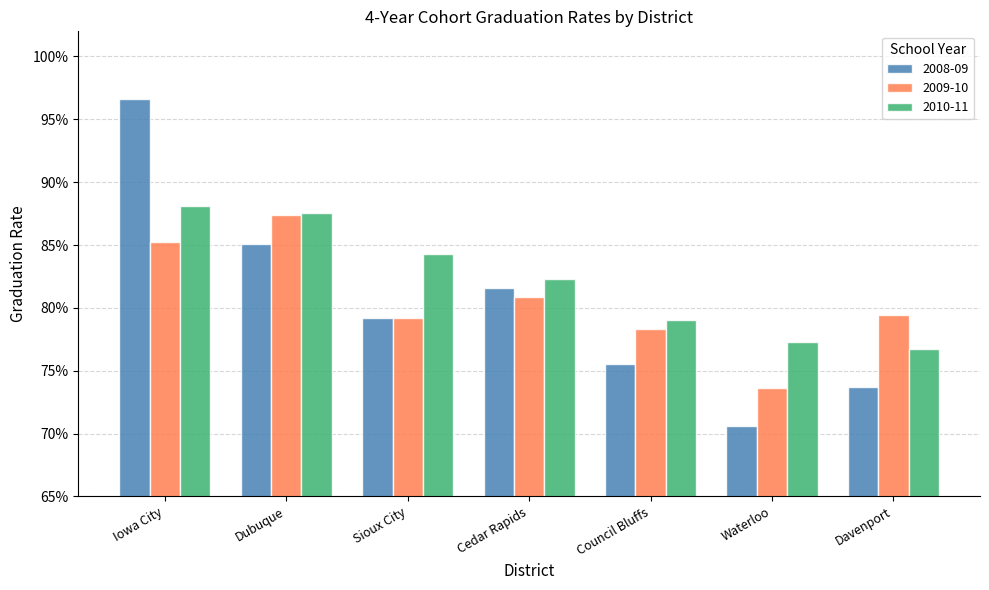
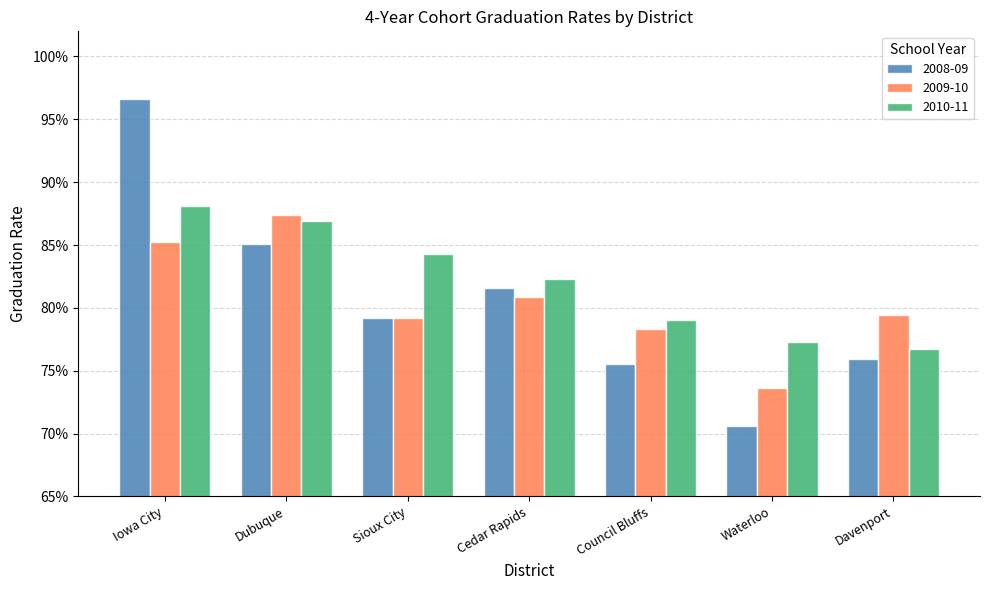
2010-11, Dubuque: 87.5% -> 86.9%
2008-09, Davenport: 73.7% -> 75.9%
